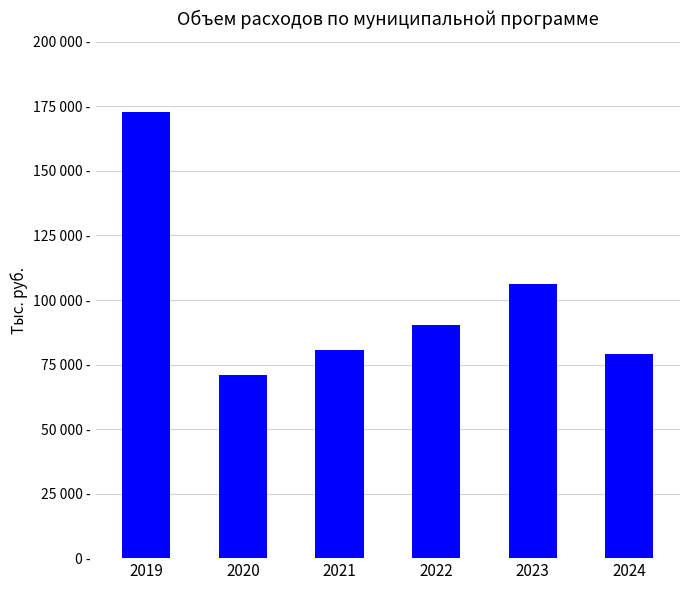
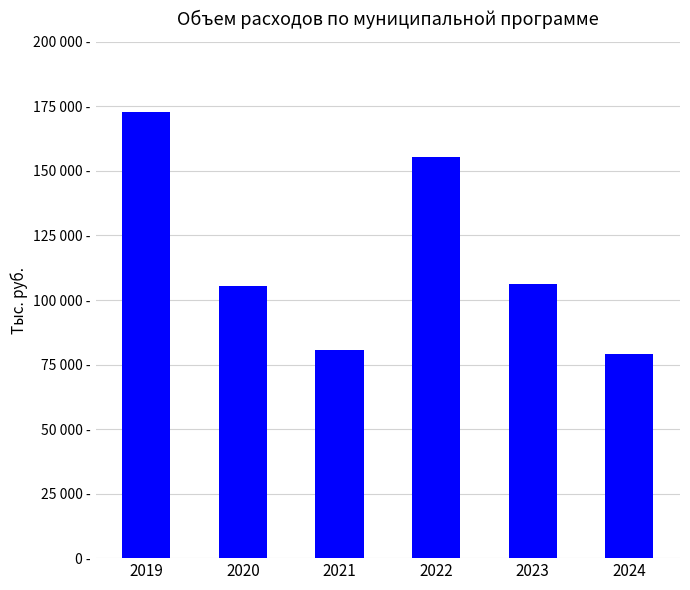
2020: 71000 - -> 105000 -
2022: 90000 - -> 156000 -
